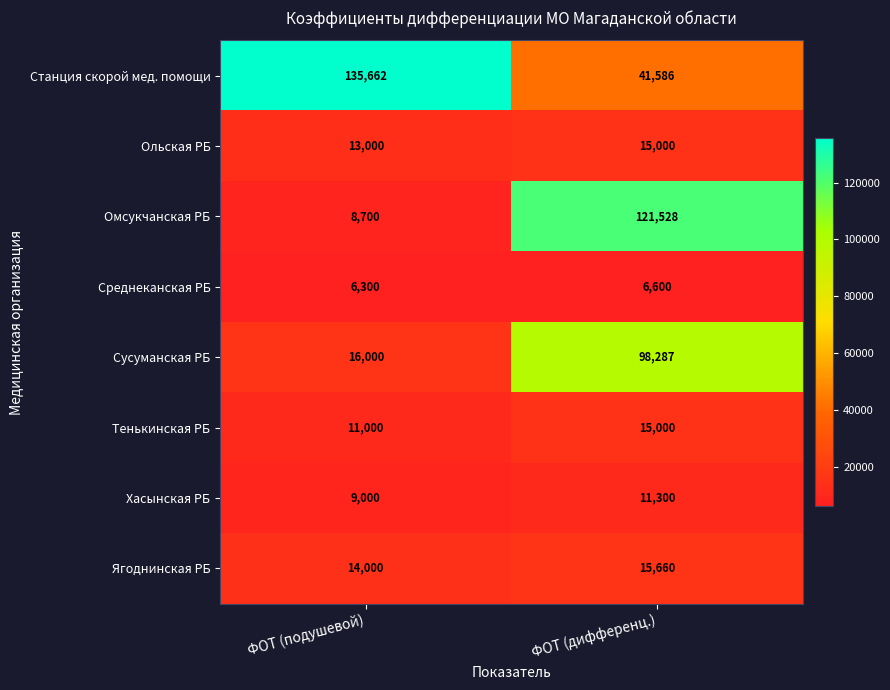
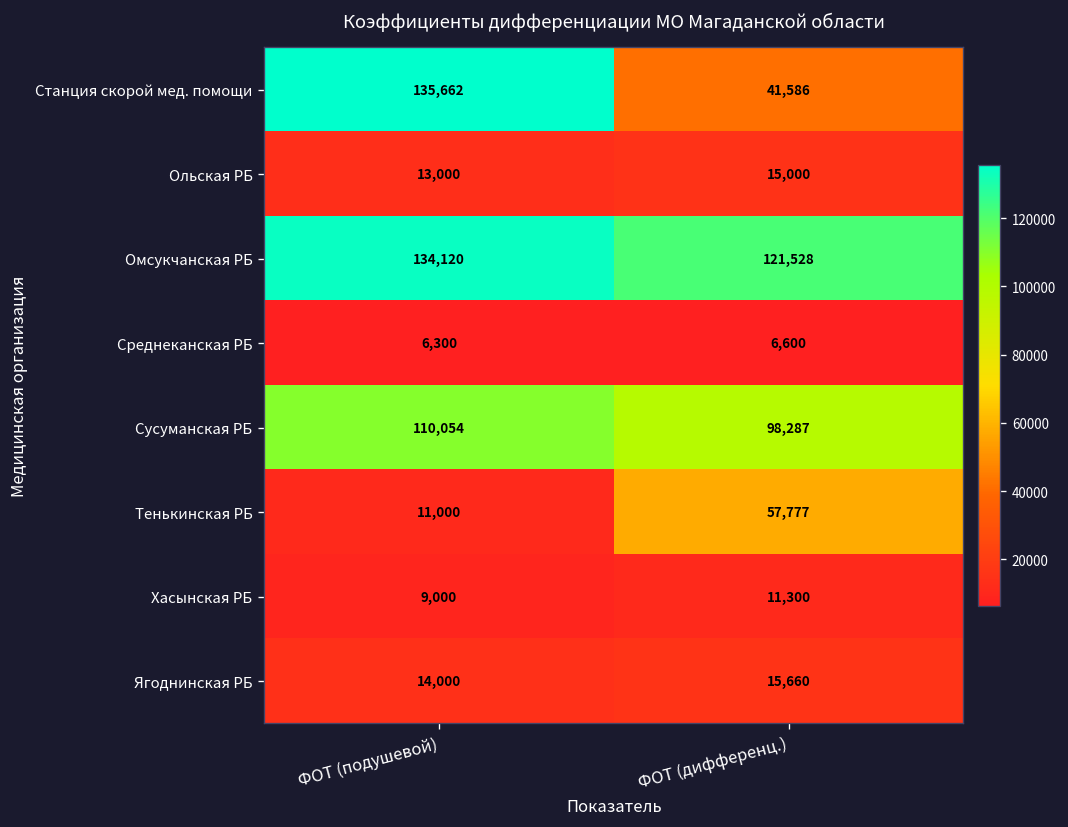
Омсукчанская РБ, ФОТ (подушевой): 8,700 -> 134,120
Сусуманская РБ, ФОТ (подушевой): 16,000 -> 110,054
Тенькинская РБ, ФОТ (дифференц.): 15,000 -> 57,777
